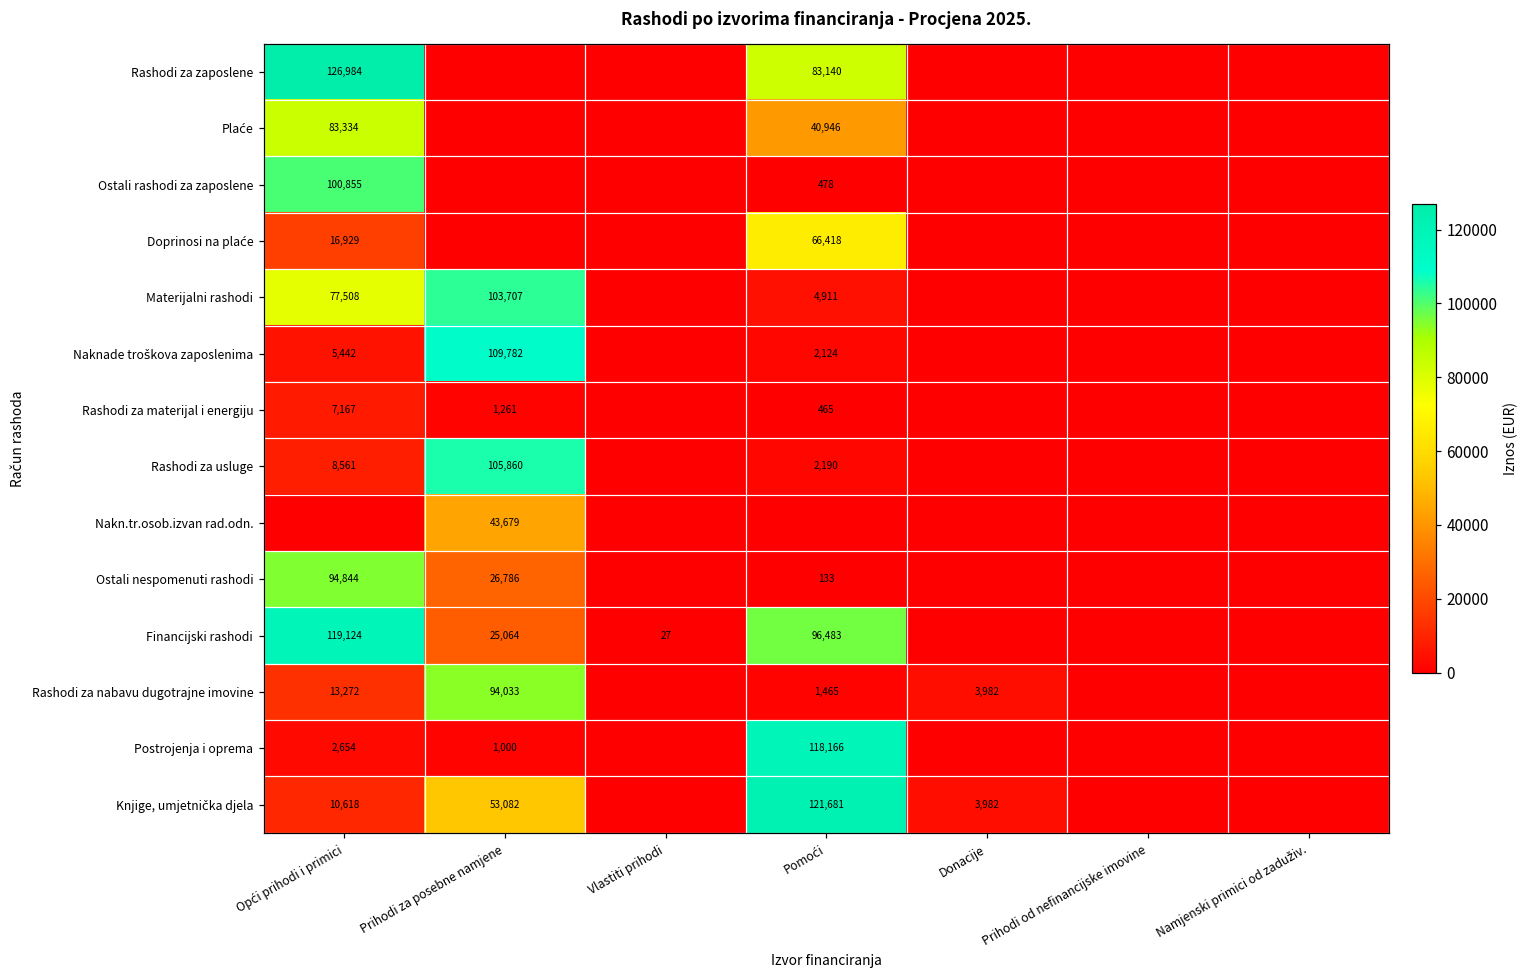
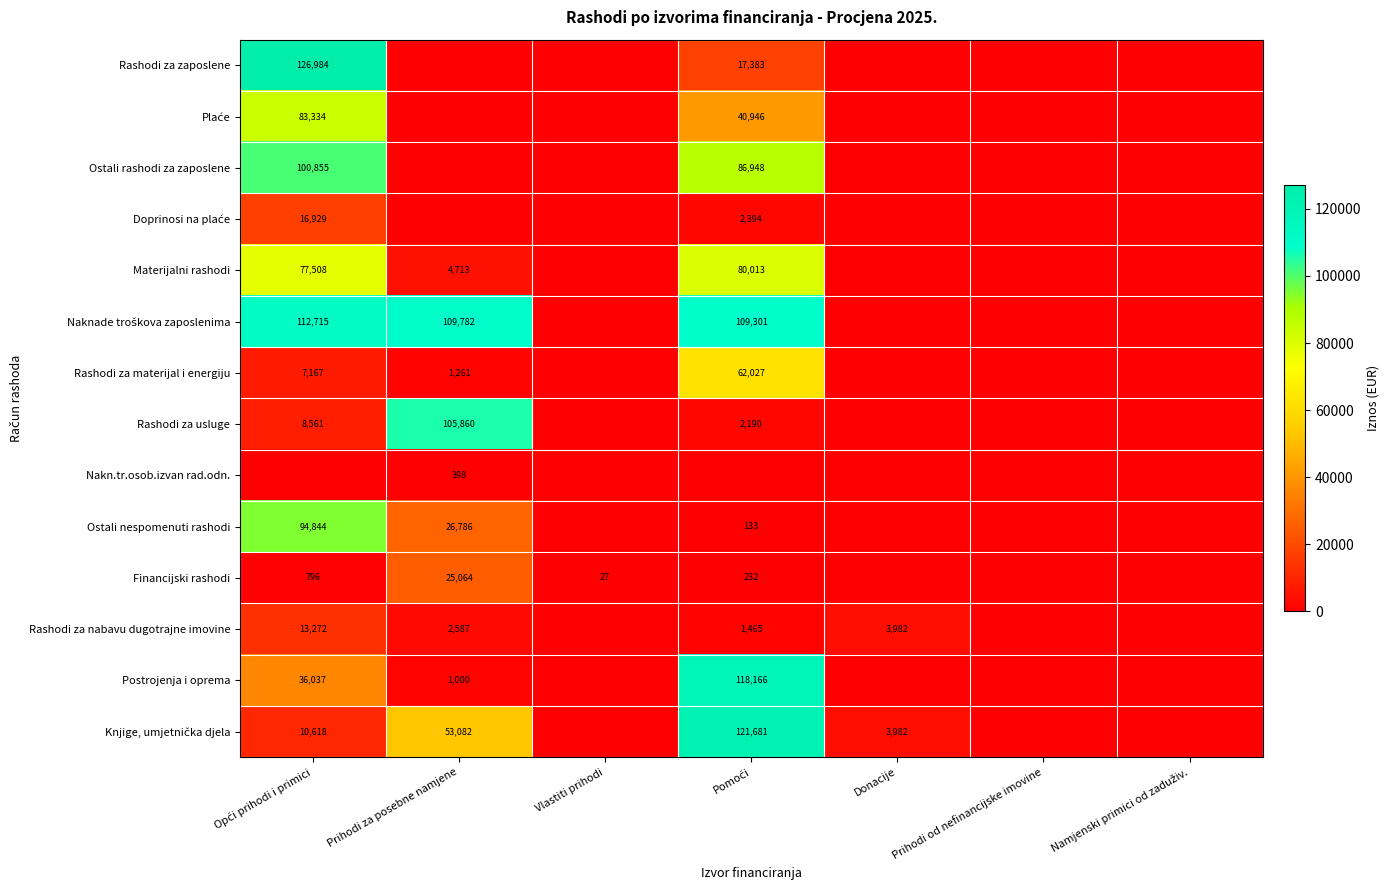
Rashodi za zaposlene, Pomoći: 83,140 -> 17,383
Ostali rashodi za zaposlene, Pomoći: 478 -> 86,948
Doprinosi na plaće, Pomoći: 66,418 -> 2,394
Materijalni rashodi, Prihodi za posebne namjene: 103,707 -> 4,713
Materijalni rashodi, Pomoći: 4,911 -> 80,013
Naknade troškova zaposlenima, Opći prihodi i primici: 5,442 -> 112,715
Naknade troškova zaposlenima, Pomoći: 2,124 -> 109,301
Rashodi za materijal i energiju, Pomoći: 465 -> 62,027
Nakn.tr.osob.izvan rad.odn., Prihodi za posebne namjene: 43,679 -> 398
Financijski rashodi, Opći prihodi i primici: 119,124 -> 796
Financijski rashodi, Pomoći: 96,483 -> 232
Rashodi za nabavu dugotrajne imovine, Prihodi za posebne namjene: 94,033 -> 2,587
Postrojenja i oprema, Opći prihodi i primici: 2,654 -> 36,037
